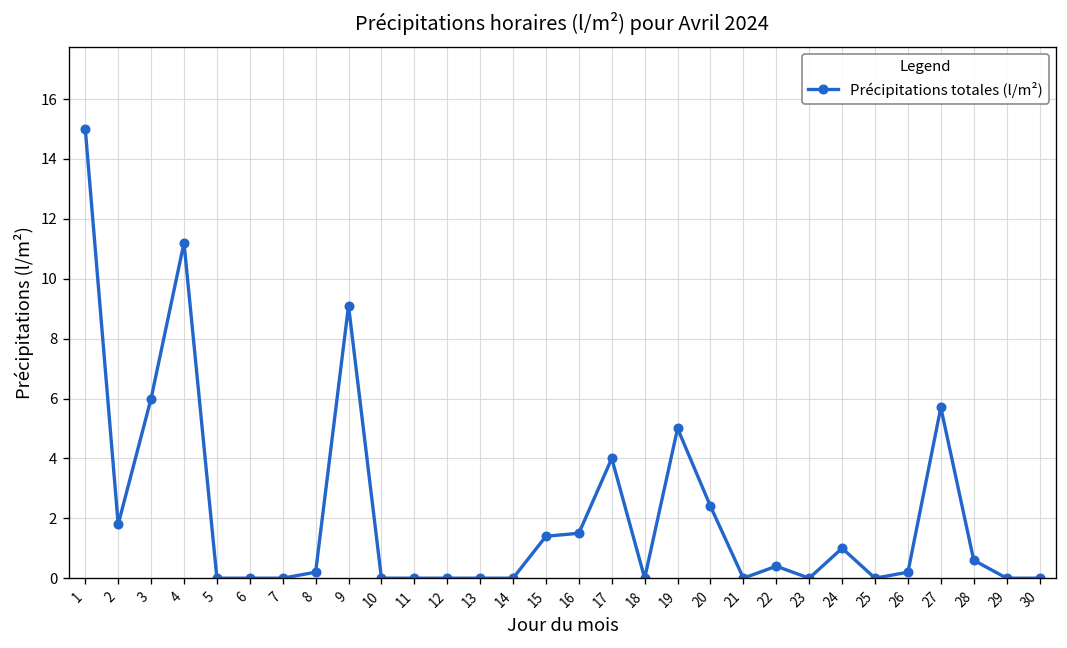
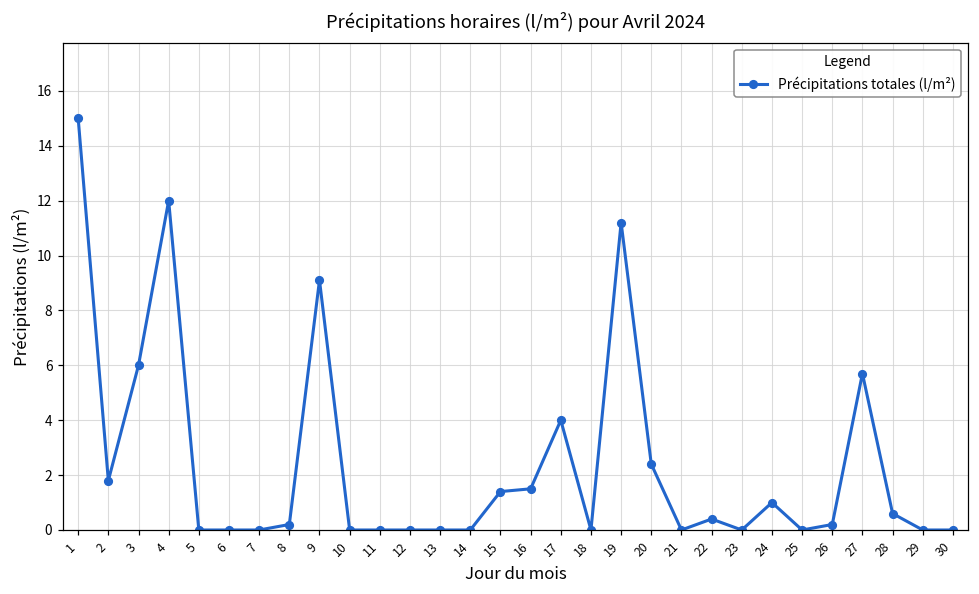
4: 11.2 -> 12.0
19: 5.0 -> 11.2
